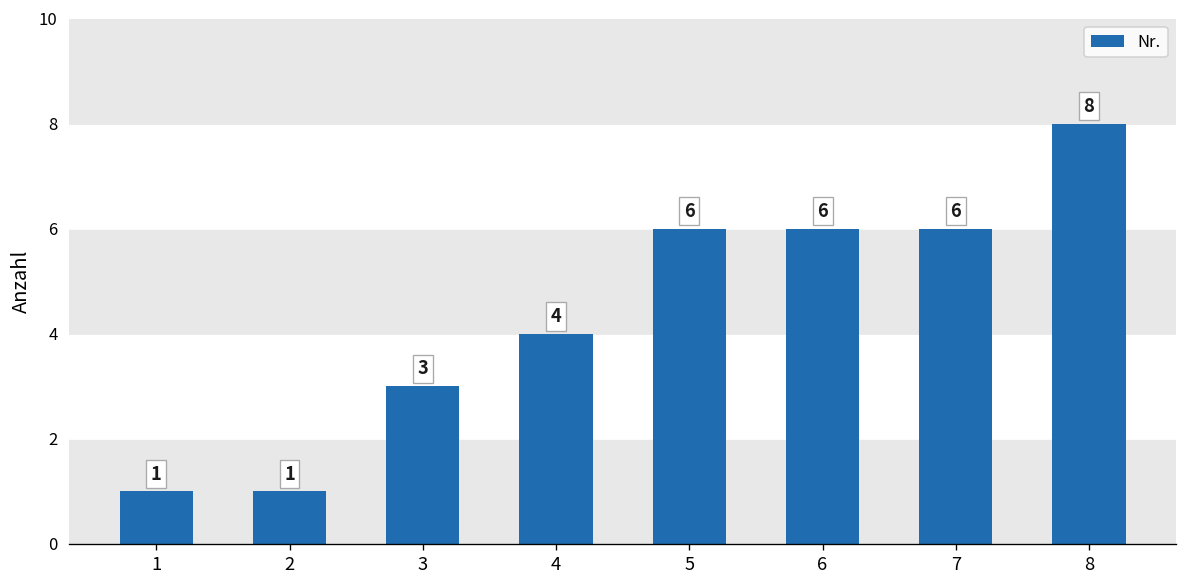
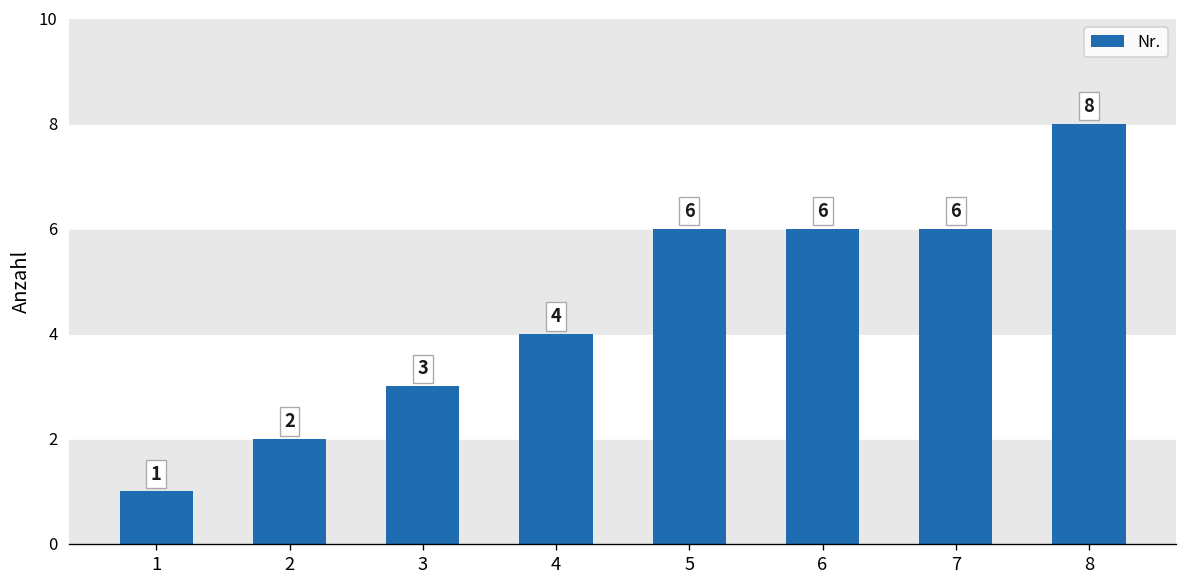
2: 1 -> 2
